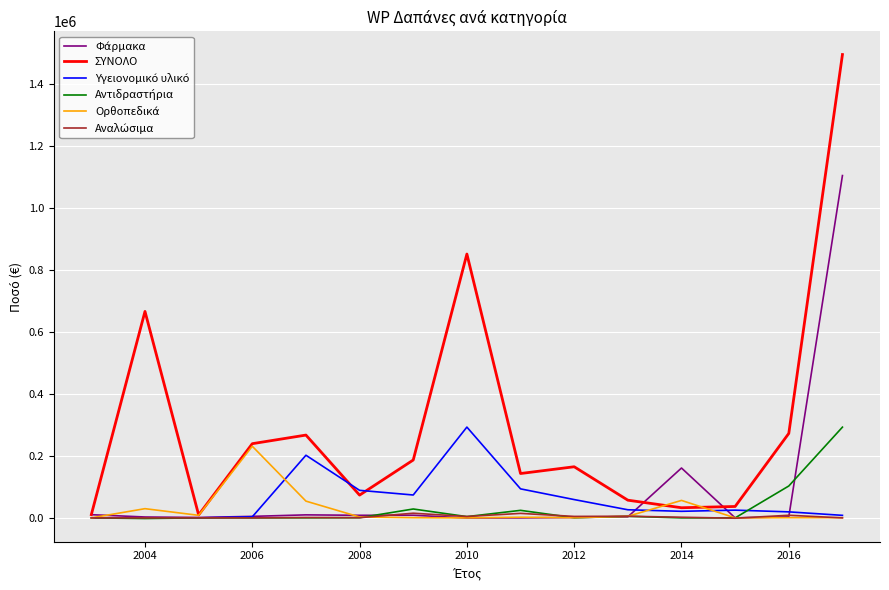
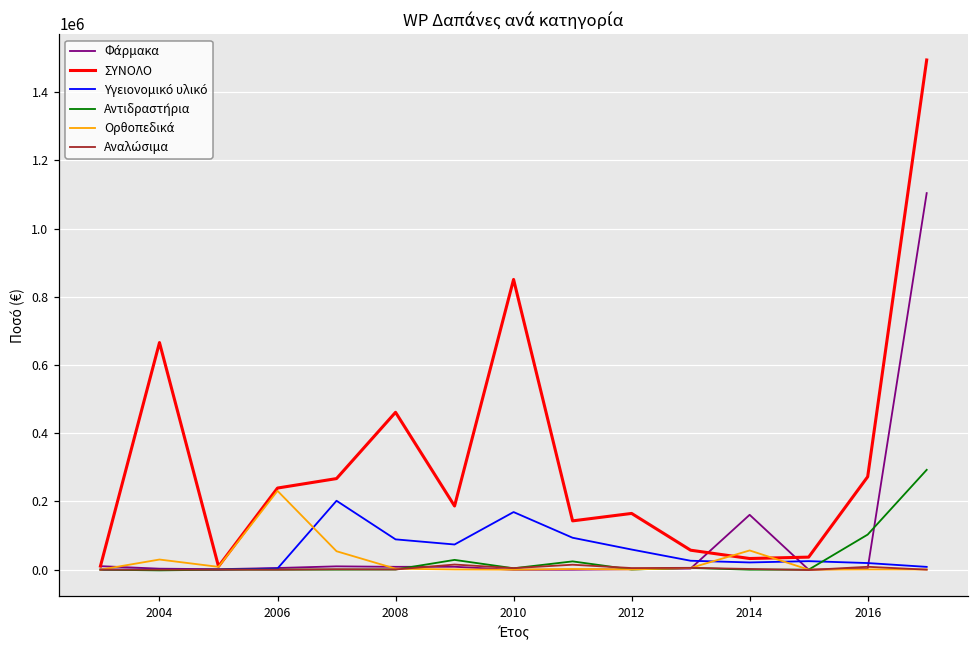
ΣΥΝΟΛΟ, 2008: 70000 -> 460000
Υγειονομικό υλικό, 2010: 290000 -> 170000
